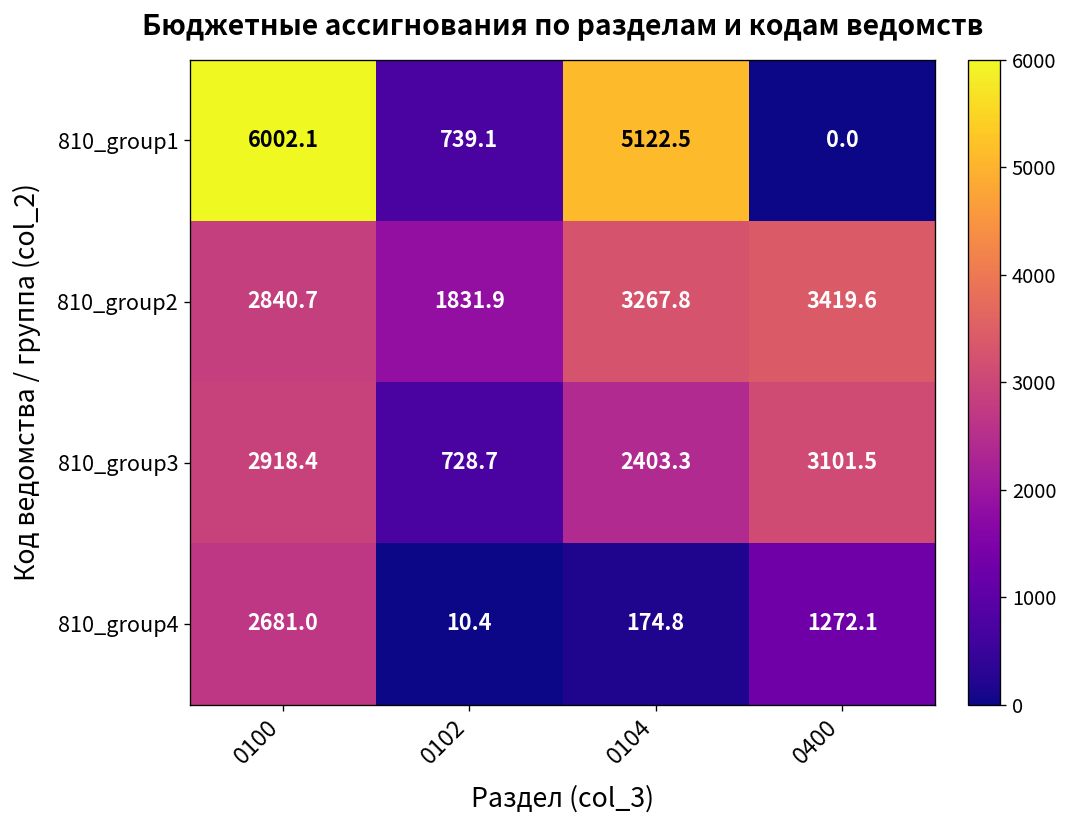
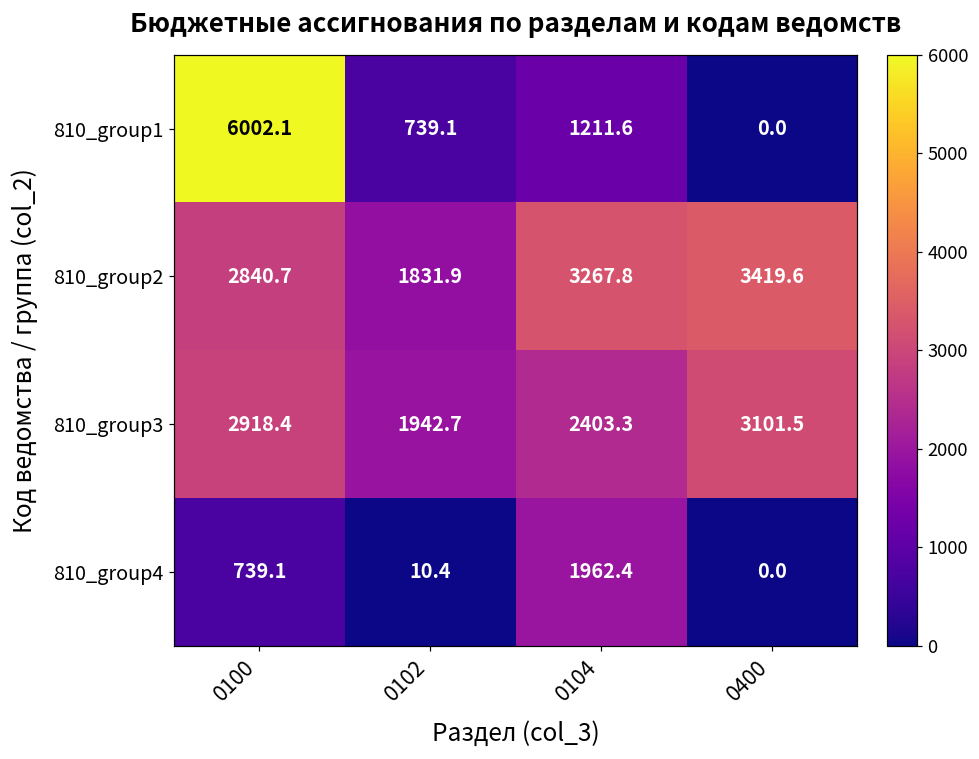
810_group1, 0104: 5122.5 -> 1211.6
810_group3, 0102: 728.7 -> 1942.7
810_group4, 0100: 2681.0 -> 739.1
810_group4, 0104: 174.8 -> 1962.4
810_group4, 0400: 1272.1 -> 0.0
